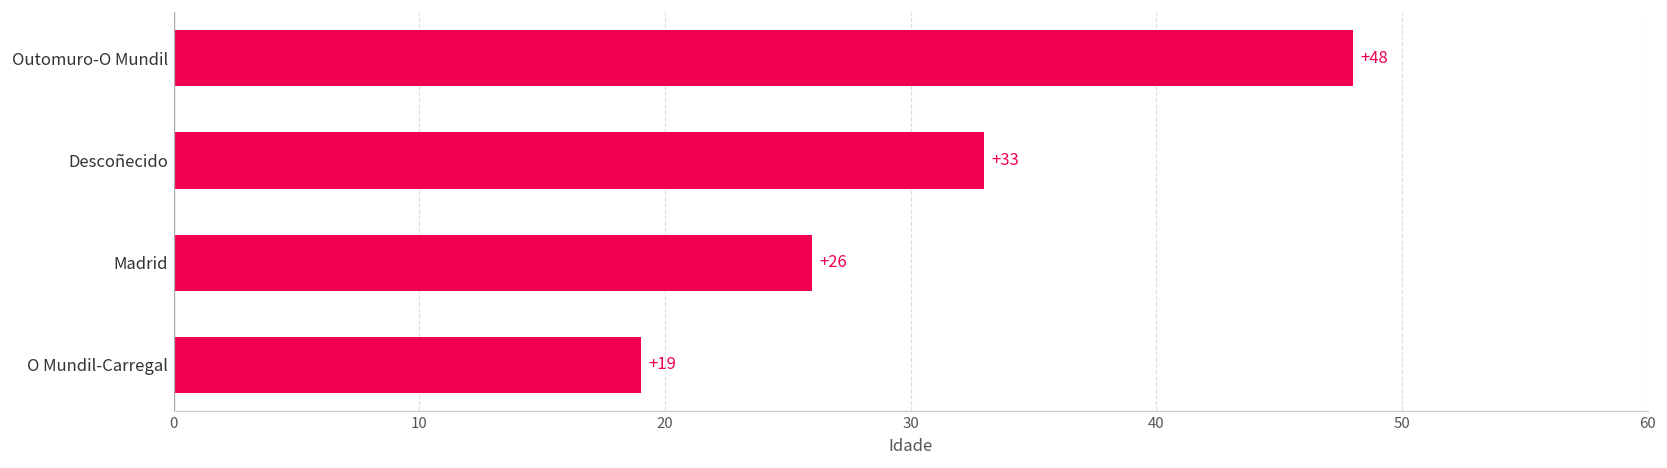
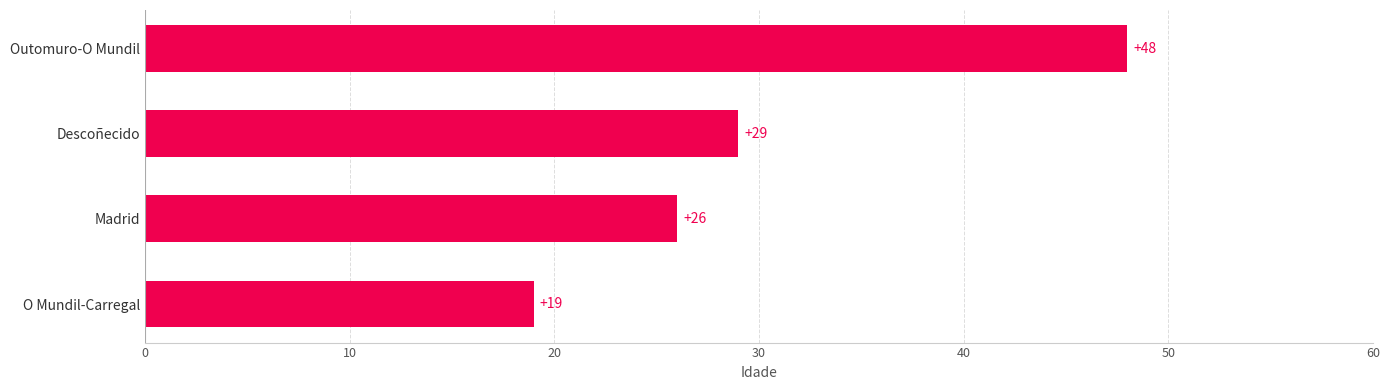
Descoñecido: +33 -> +29
